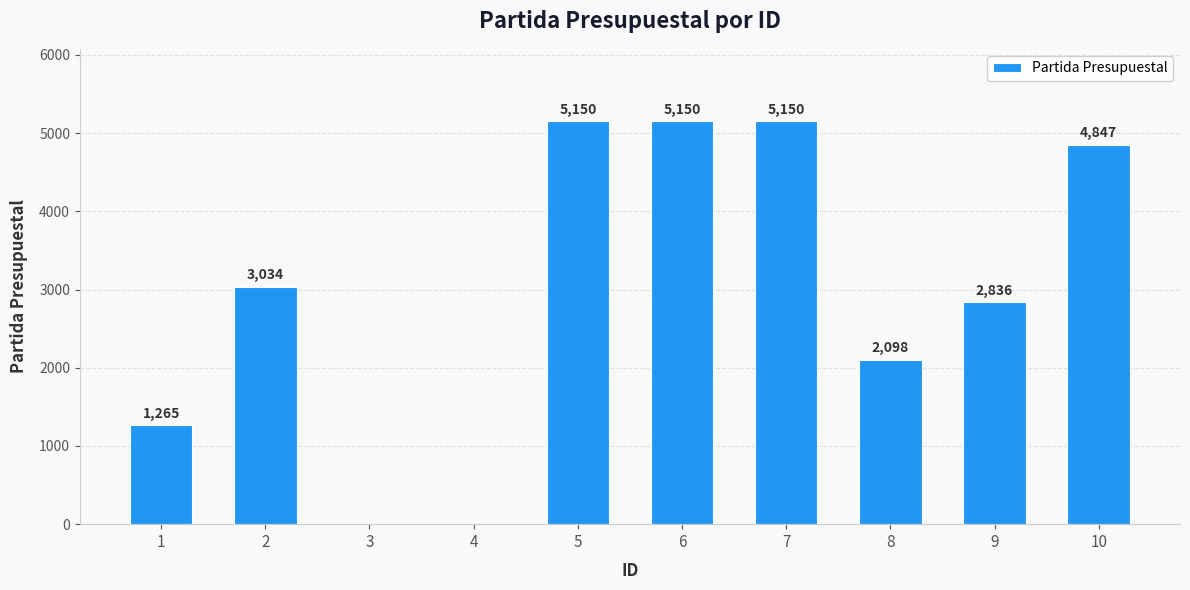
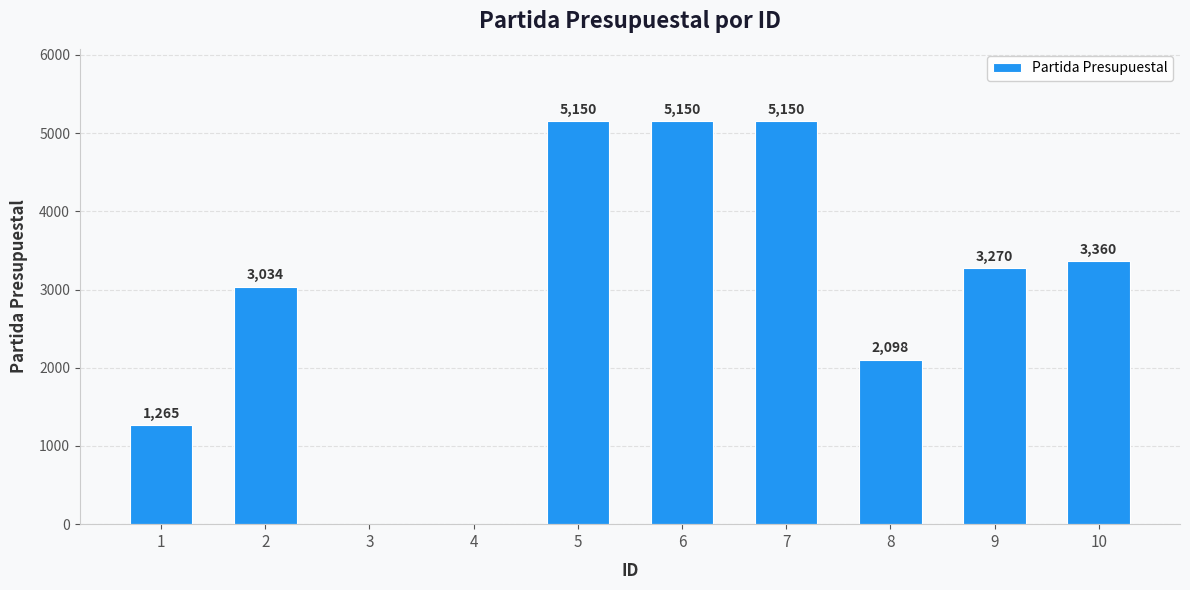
9: 2,836 -> 3,270
10: 4,847 -> 3,360
